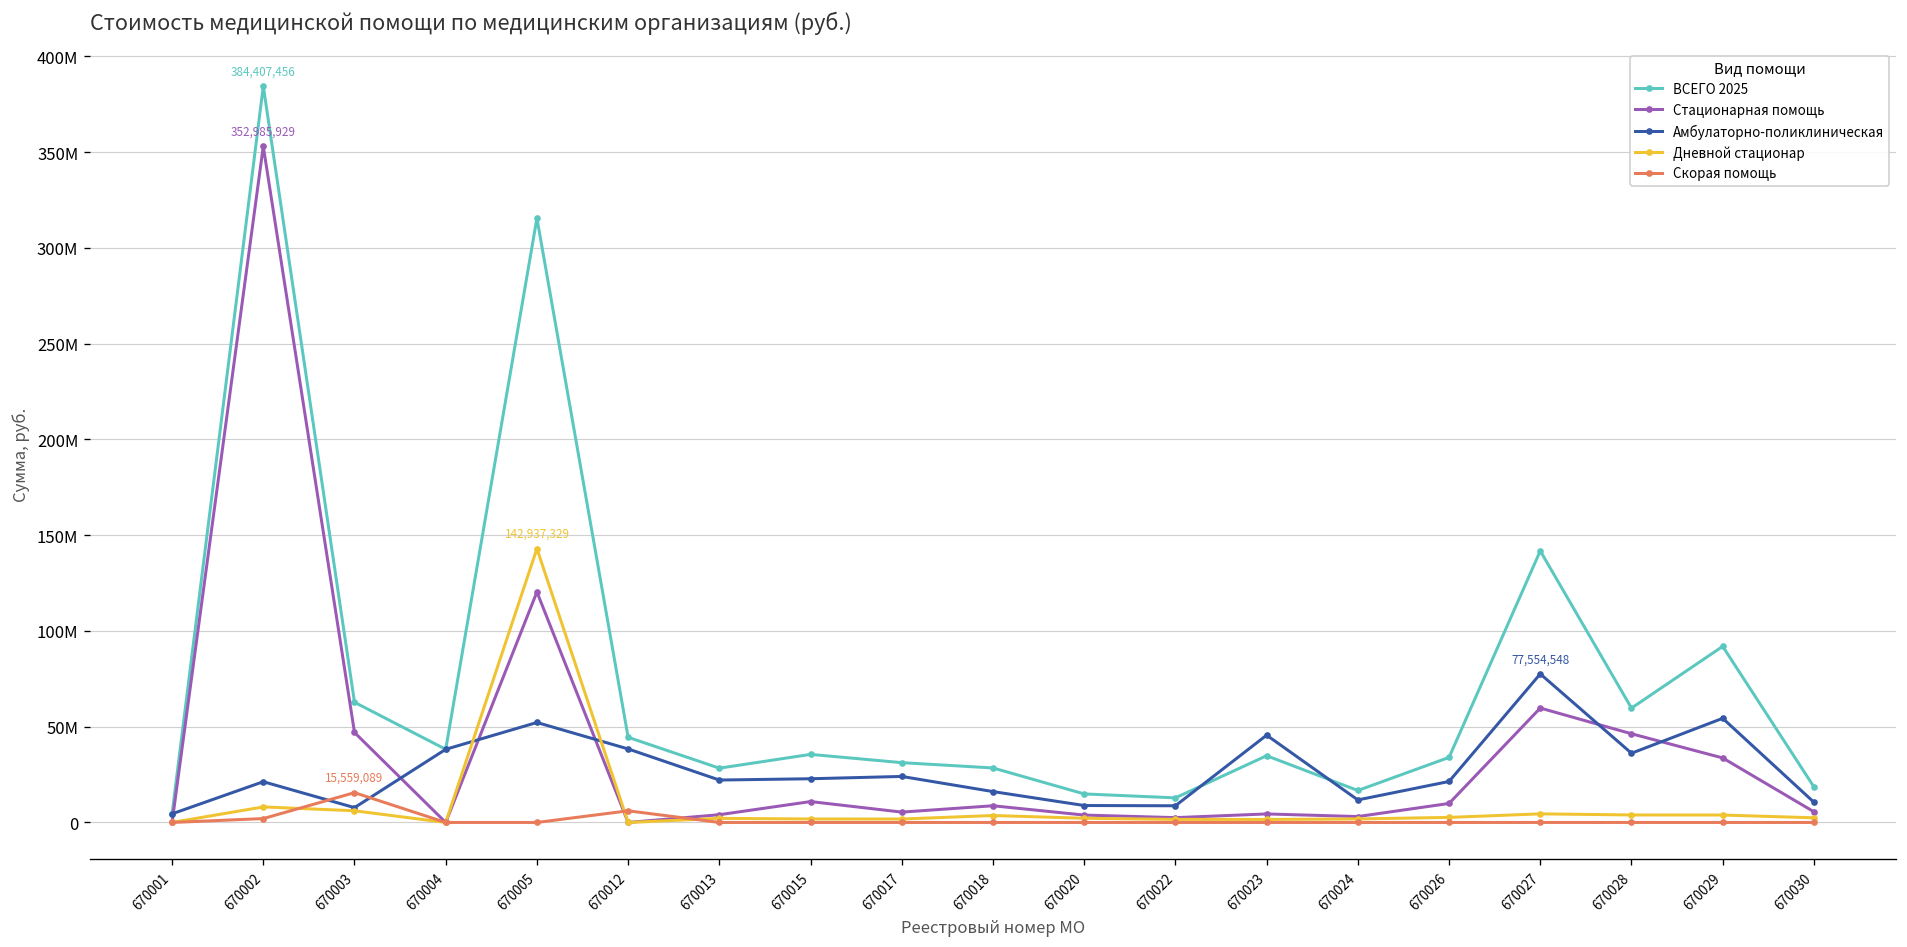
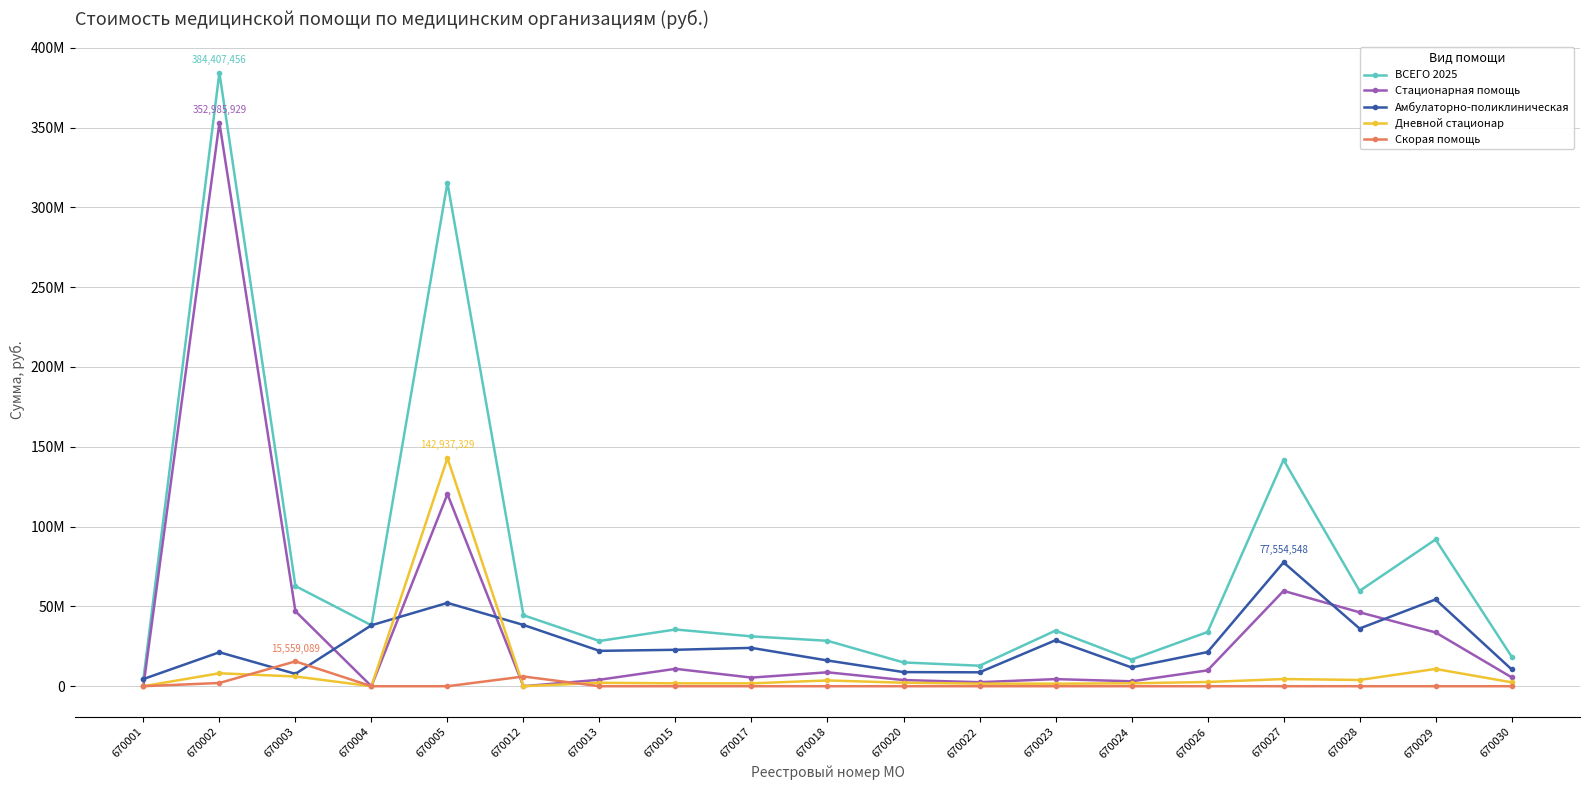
Амбулаторно-поликлиническая, 670023: 46000000 -> 29000000
Дневной стационар, 670029: 4000000 -> 11000000
